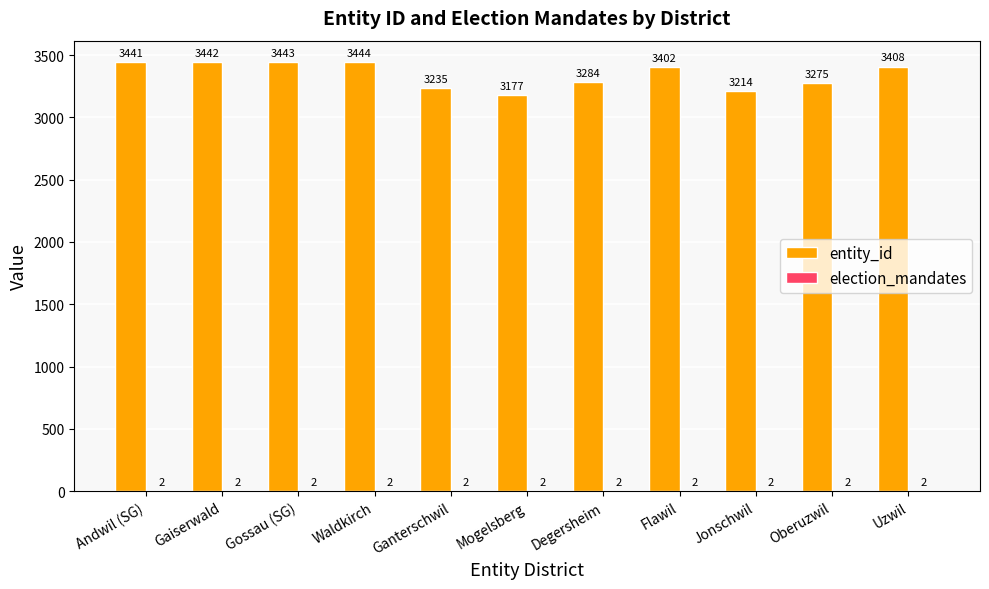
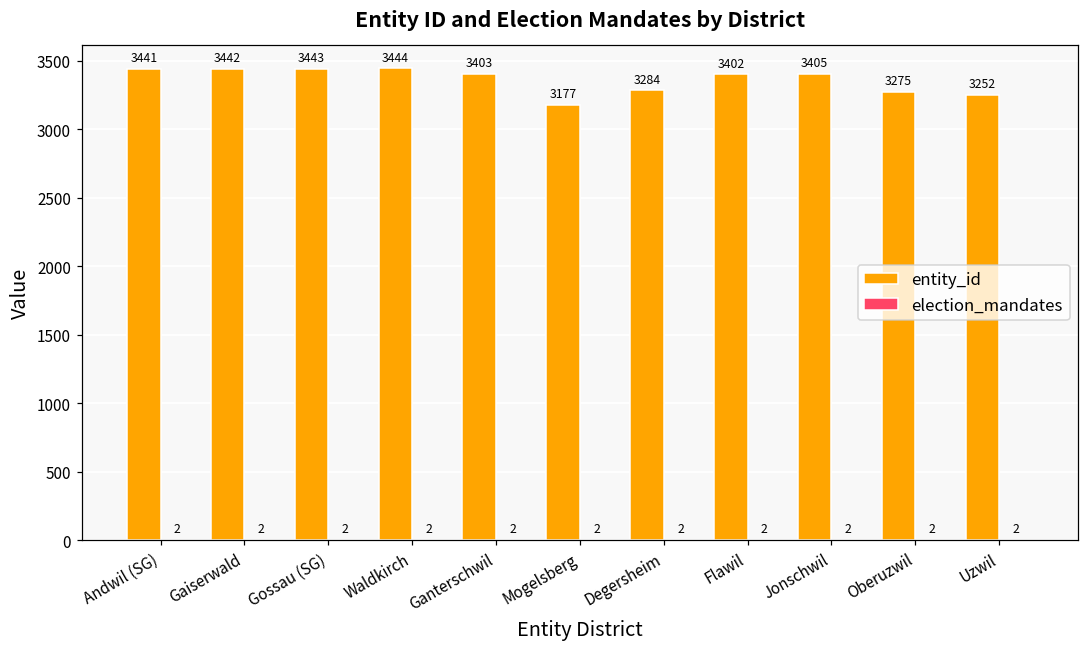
entity_id, Ganterschwil: 3235 -> 3403
entity_id, Jonschwil: 3214 -> 3405
entity_id, Uzwil: 3408 -> 3252
